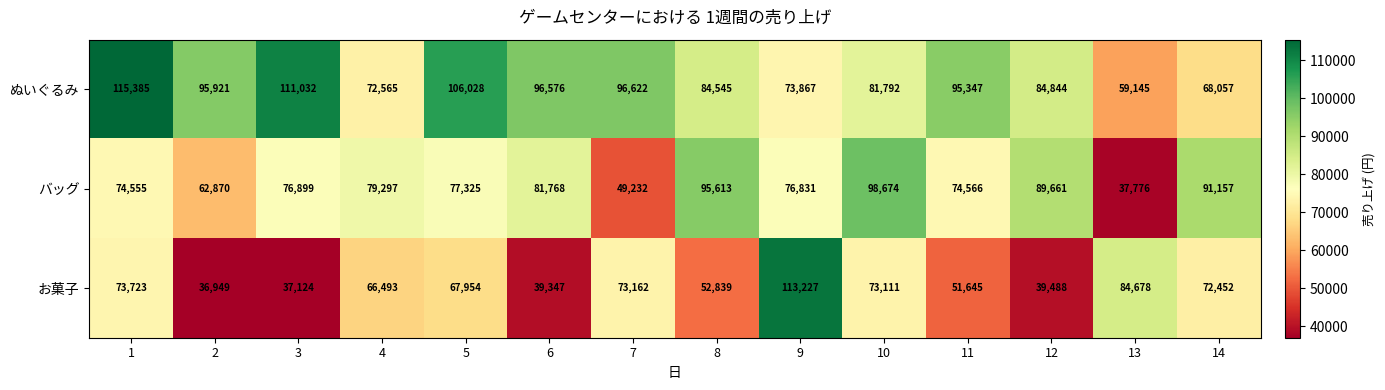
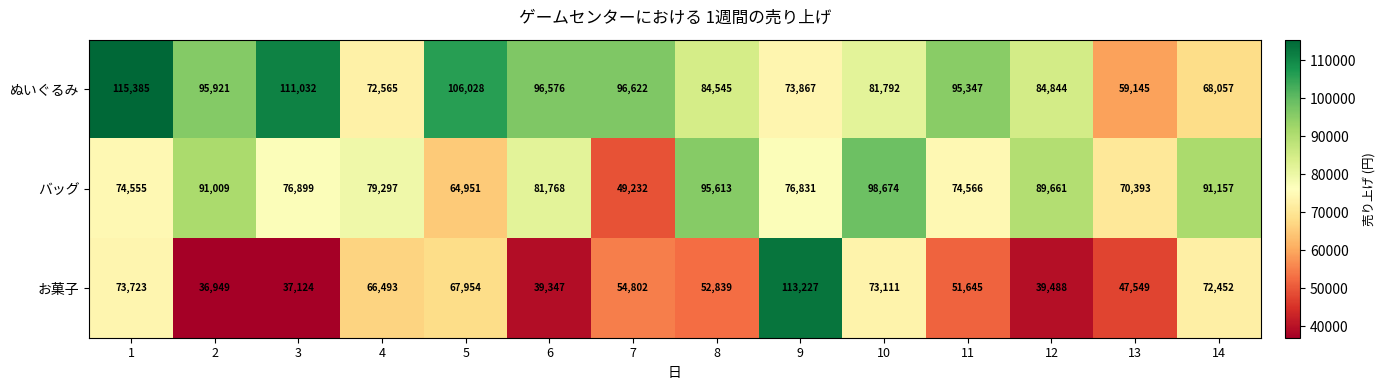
バッグ, 2: 62,870 -> 91,009
バッグ, 5: 77,325 -> 64,951
バッグ, 13: 37,776 -> 70,393
お菓子, 7: 73,162 -> 54,802
お菓子, 13: 84,678 -> 47,549
